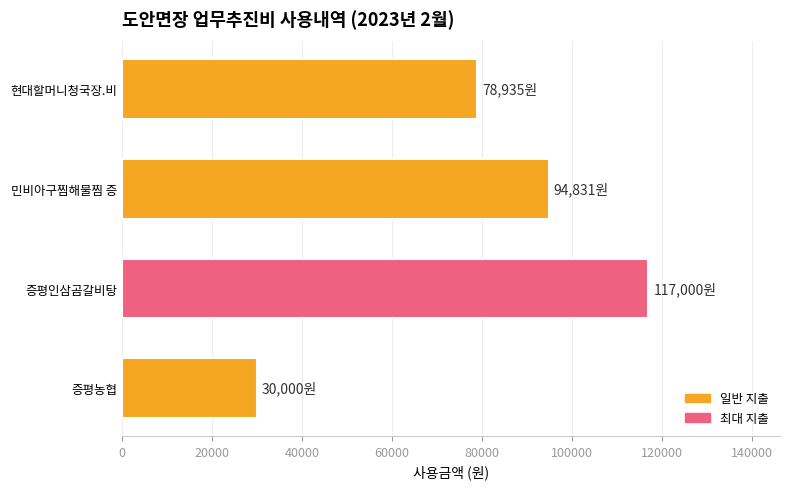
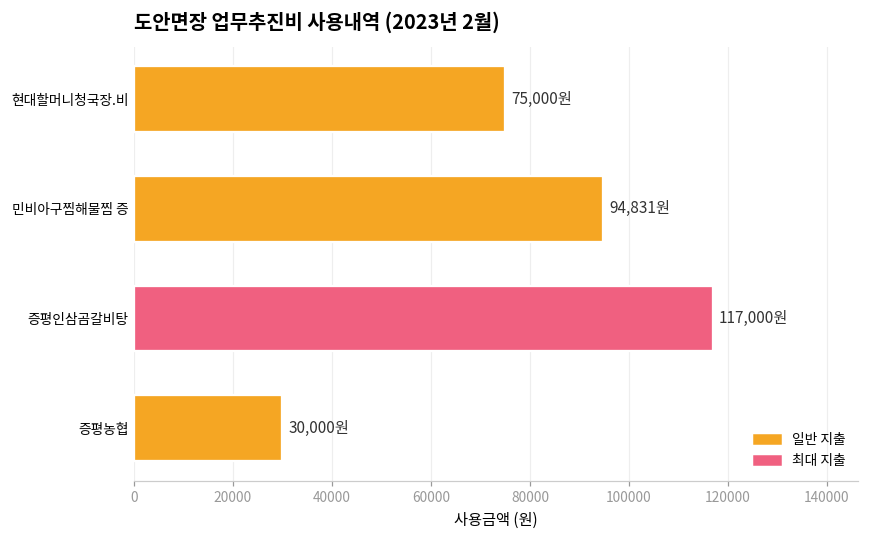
현대할머니청국장.비: 78,935원 -> 75,000원
